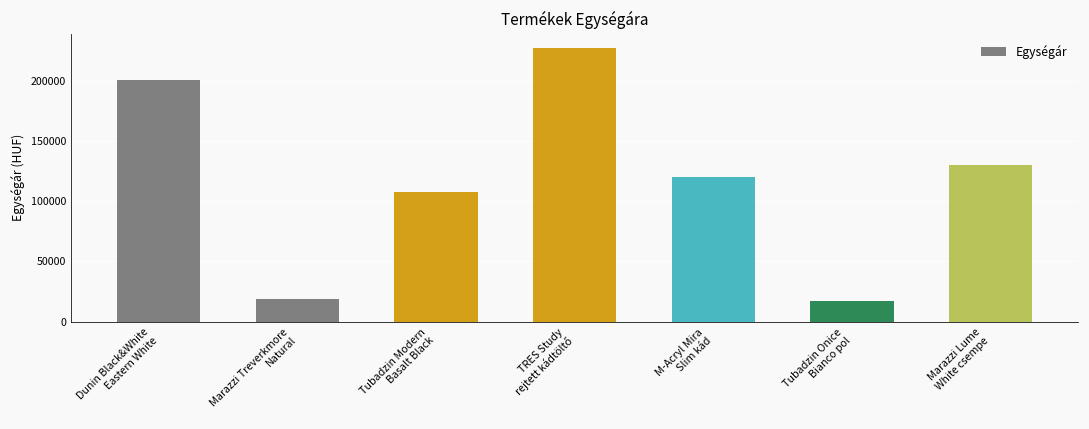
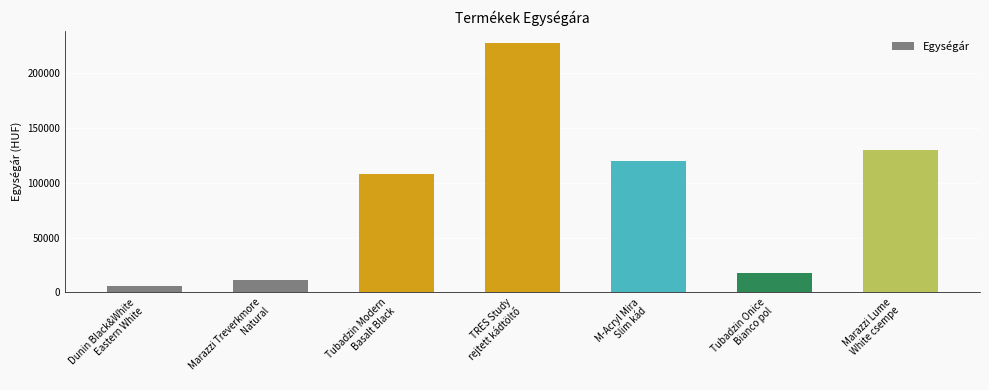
Dunin Black&White Eastern White: 201000 -> 5000
Marazzi Treverkmore Natural: 19000 -> 11000
